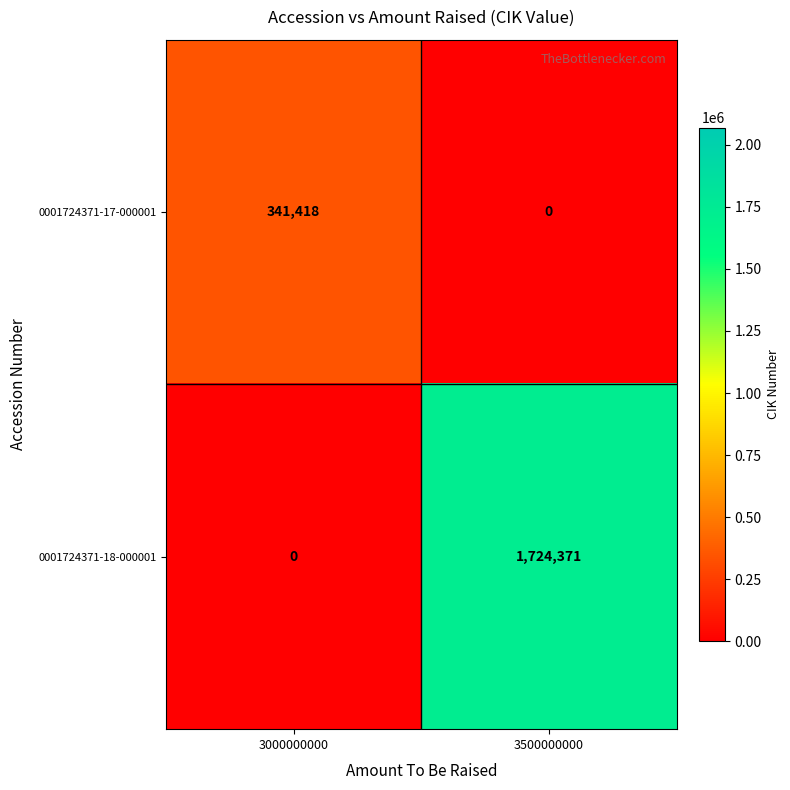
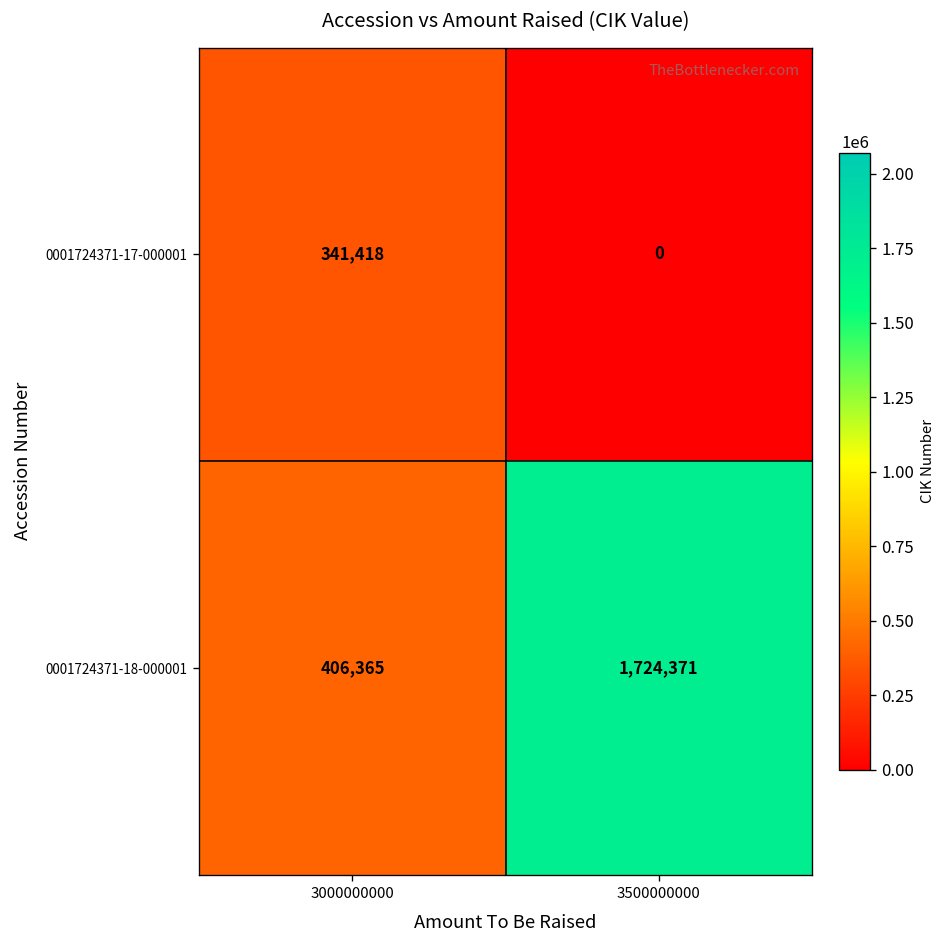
0001724371-18-000001, 3000000000: 0 -> 406,365
